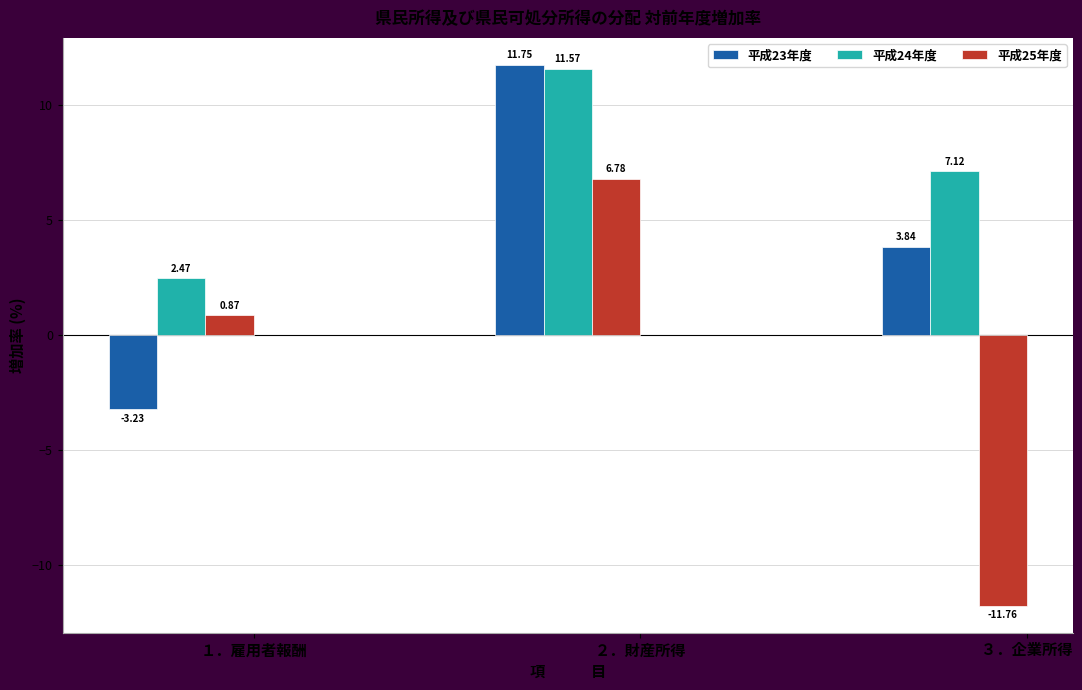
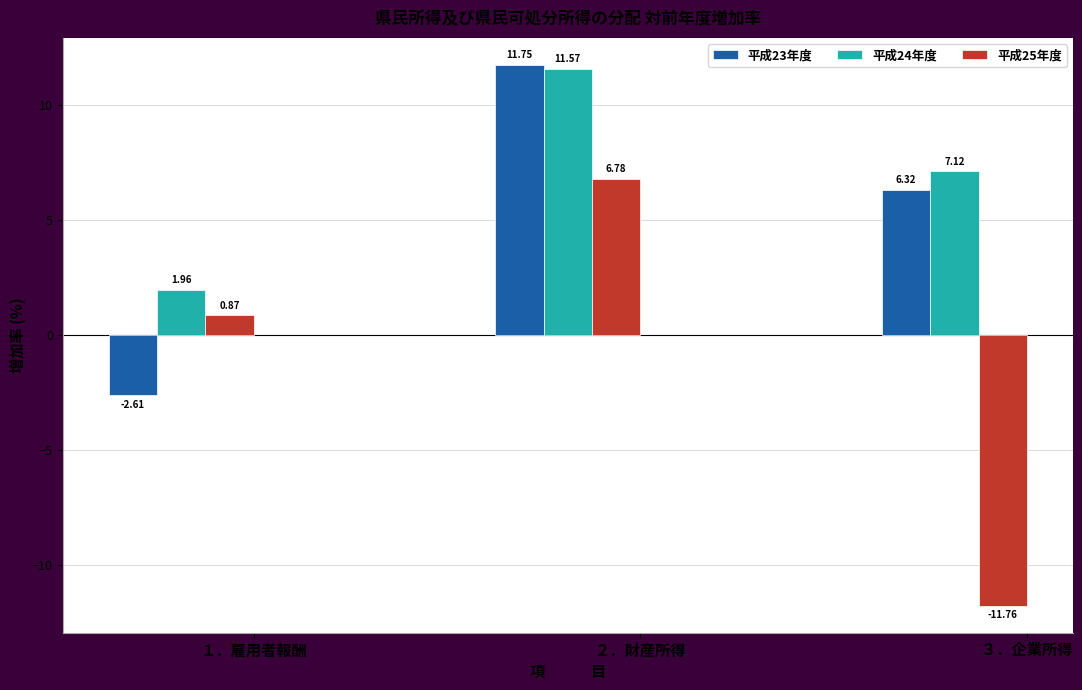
平成23年度, １．雇用者報酬: -3.23 -> -2.61
平成24年度, １．雇用者報酬: 2.47 -> 1.96
平成23年度, ３．企業所得: 3.84 -> 6.32
